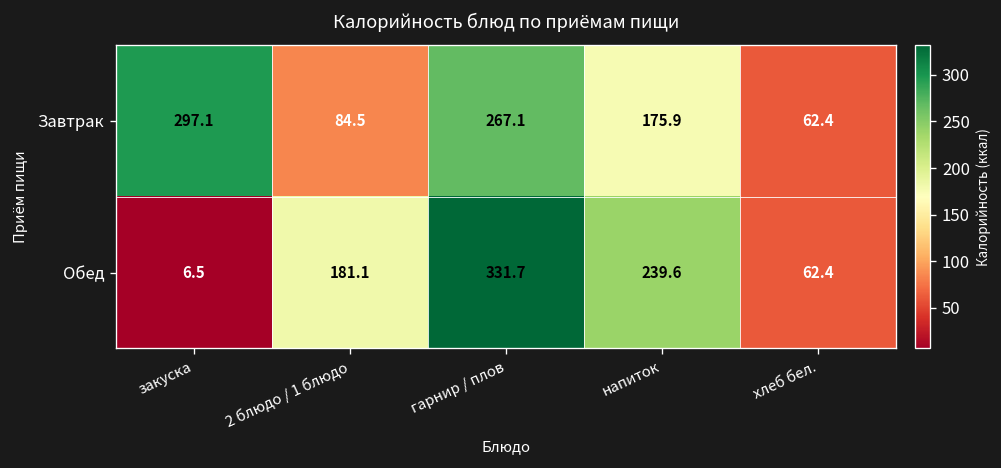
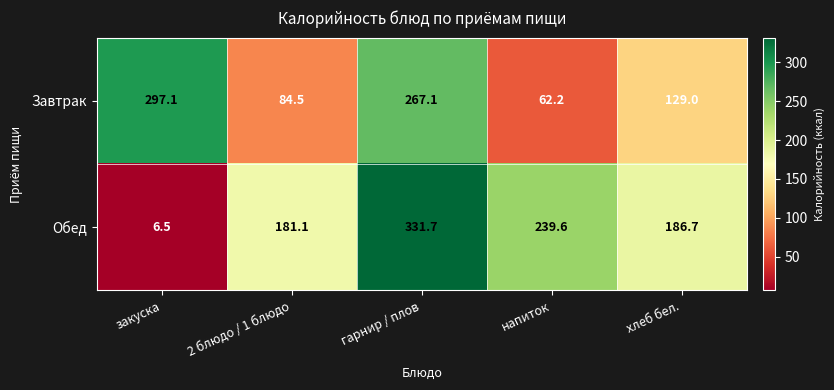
Завтрак, напиток: 175.9 -> 62.2
Завтрак, хлеб бел.: 62.4 -> 129.0
Обед, хлеб бел.: 62.4 -> 186.7
